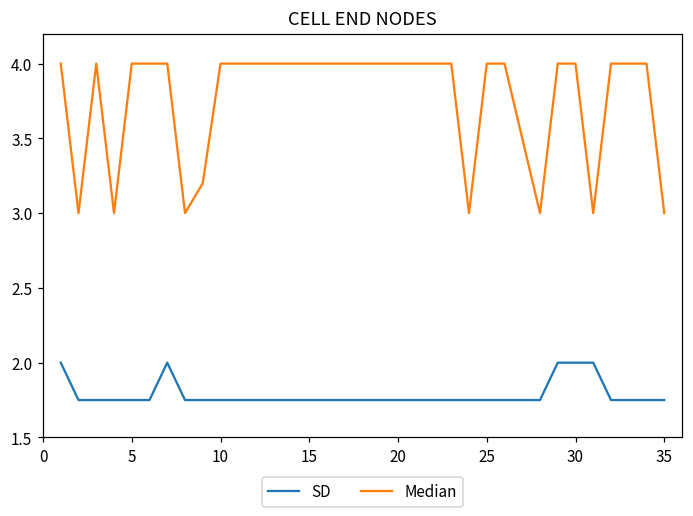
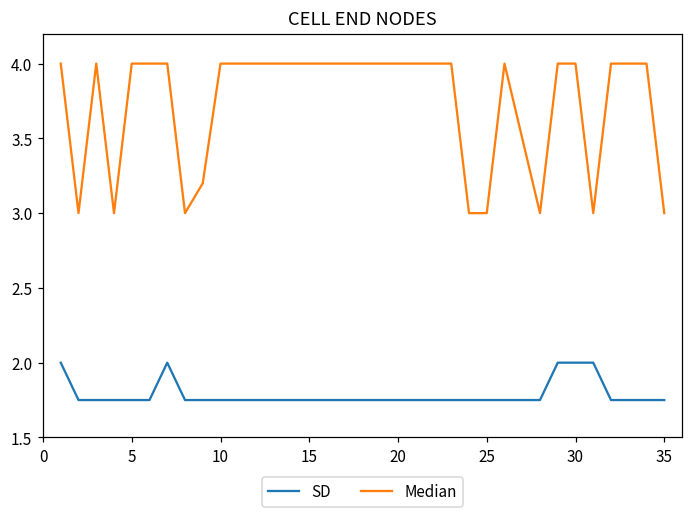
Median, 25: 4 -> 3
